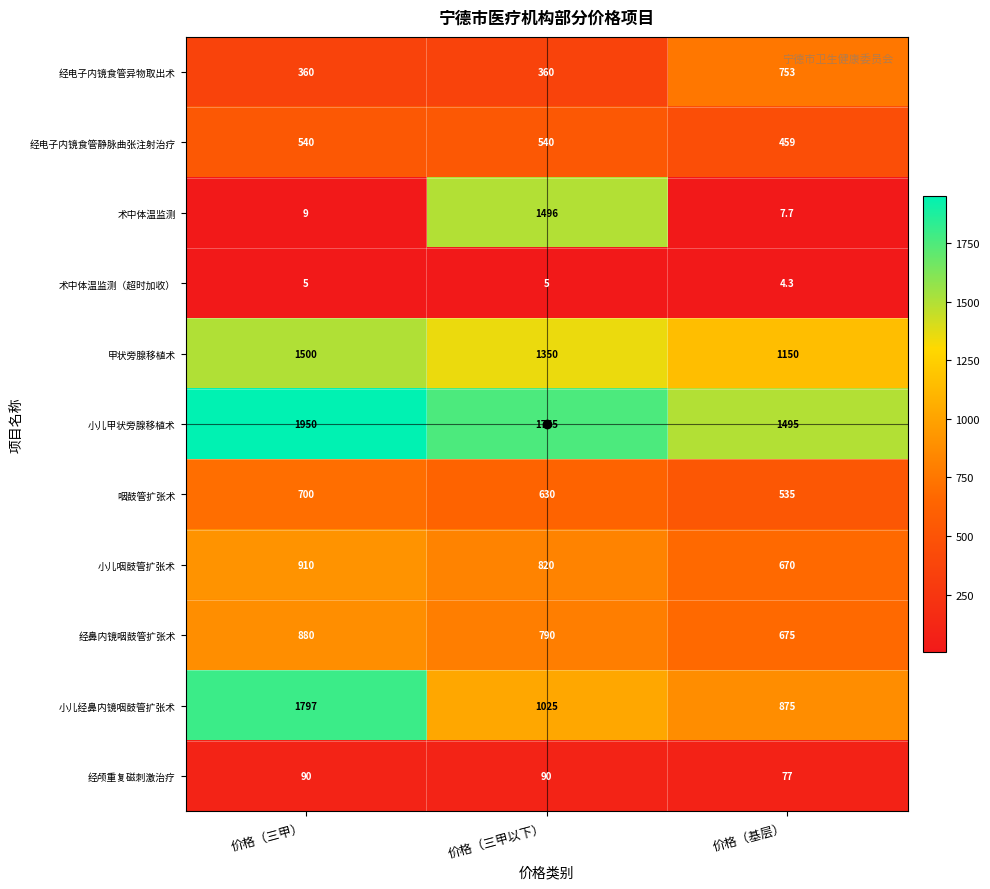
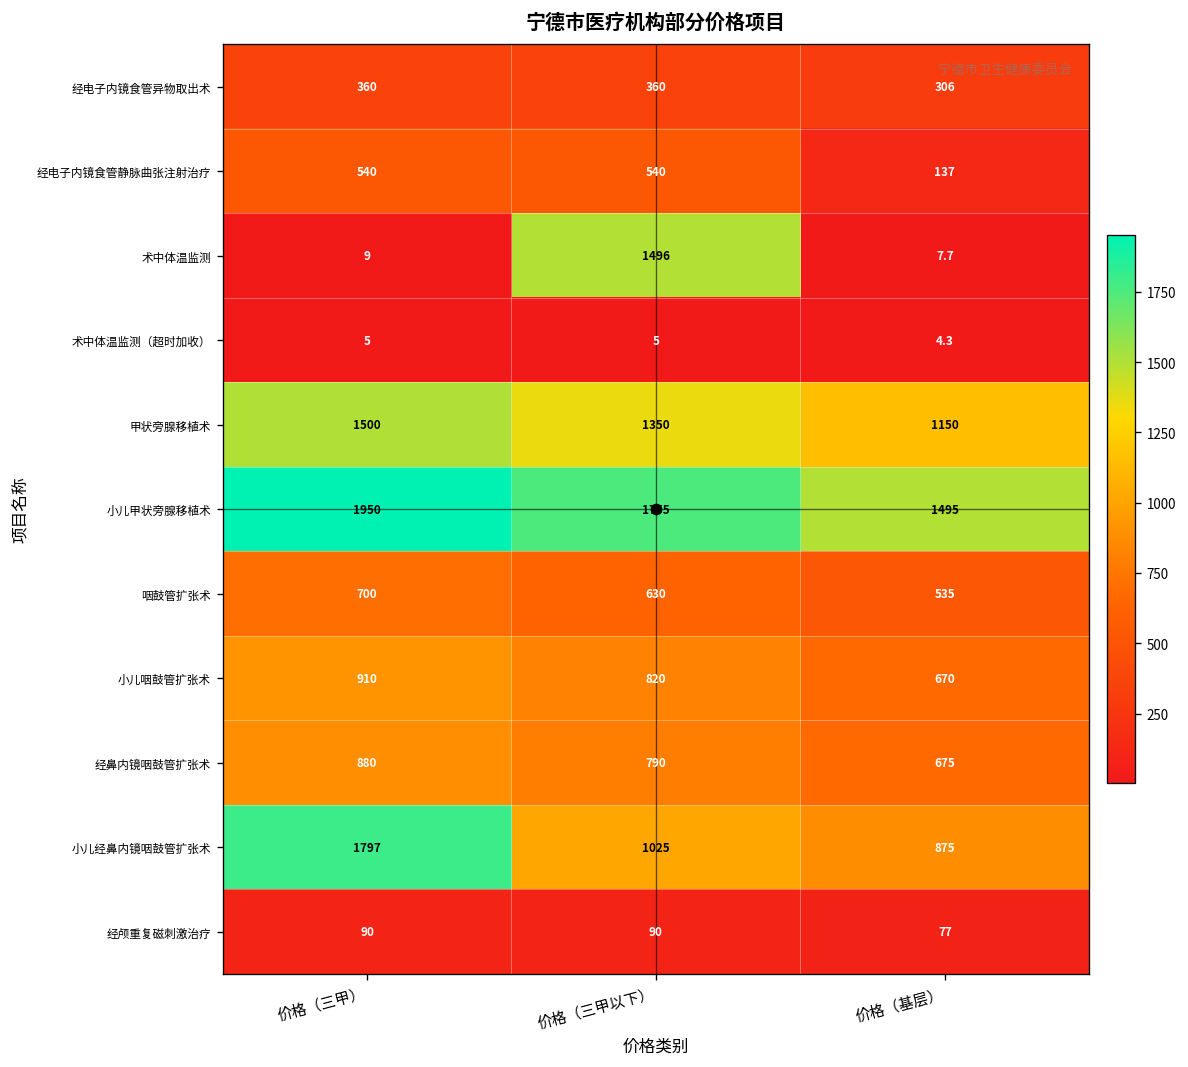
经电子内镜食管异物取出术, 价格（基层）: 753 -> 306
经电子内镜食管静脉曲张注射治疗, 价格（基层）: 459 -> 137
